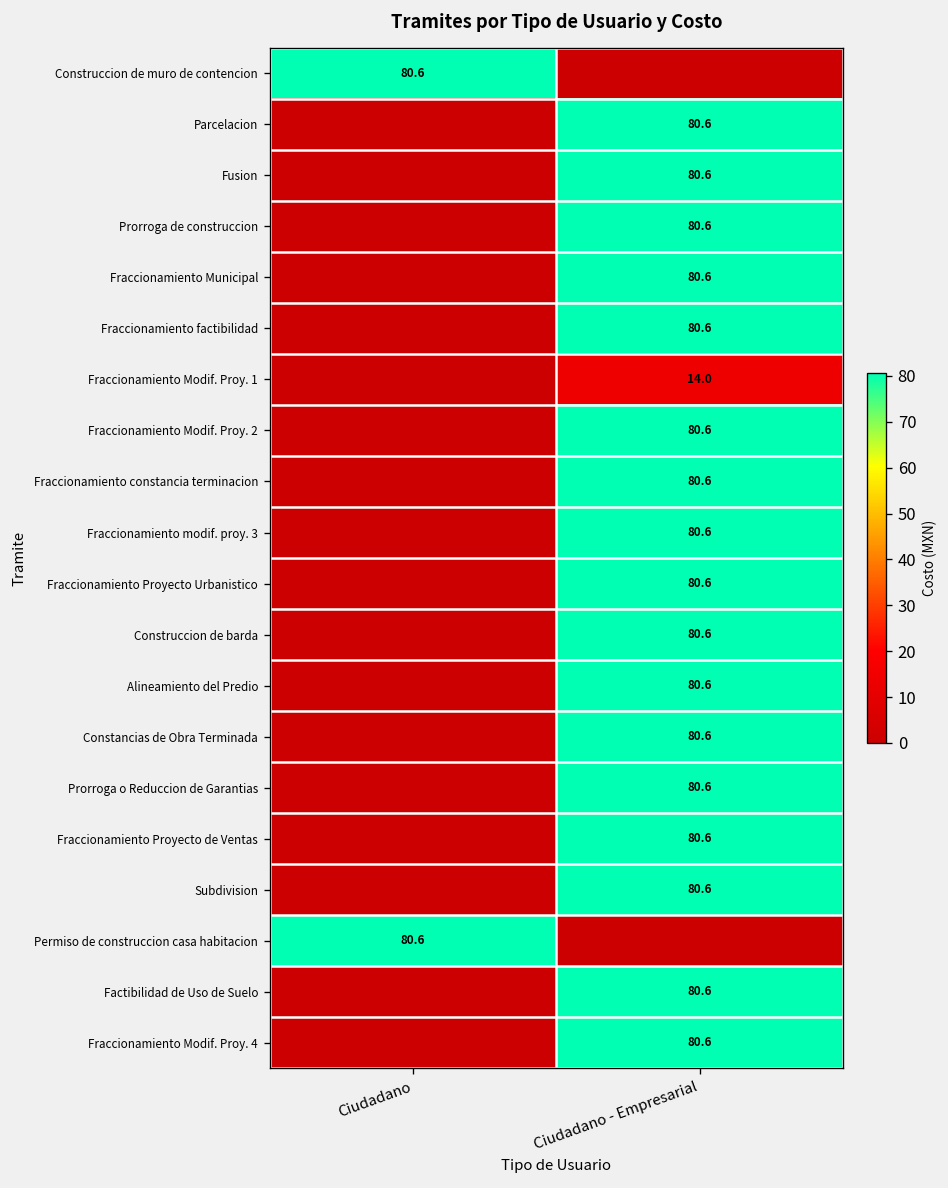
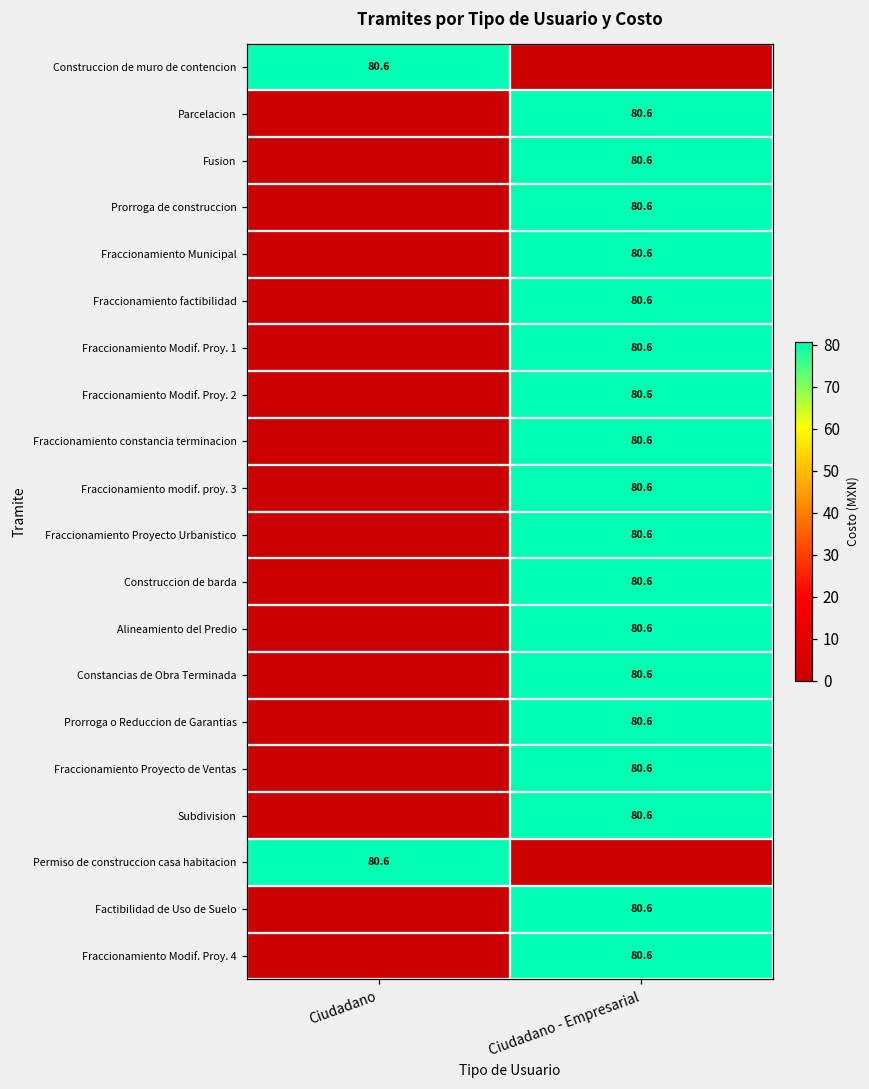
Fraccionamiento Modif. Proy. 1, Ciudadano - Empresarial: 14.0 -> 80.6
